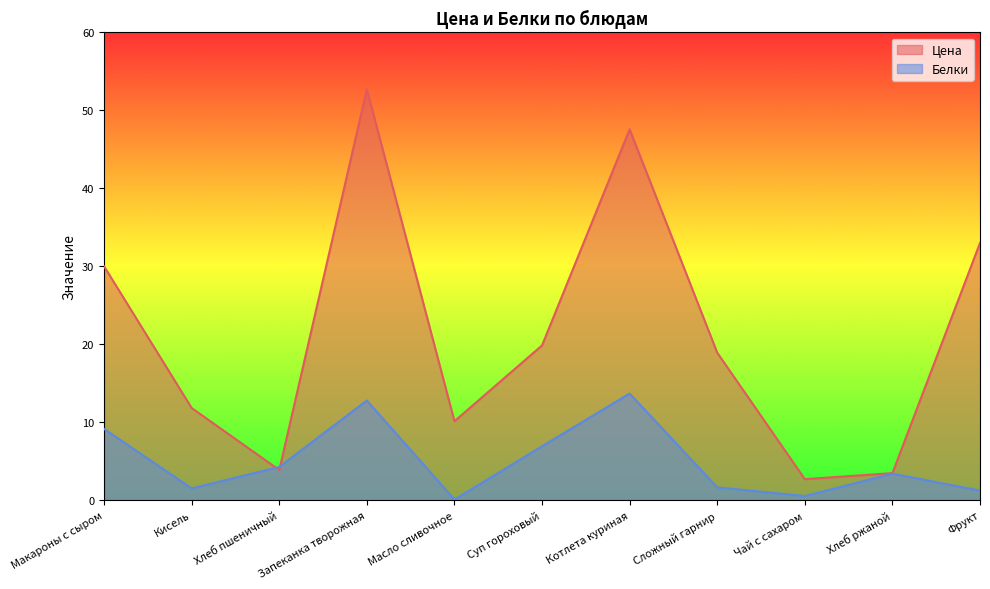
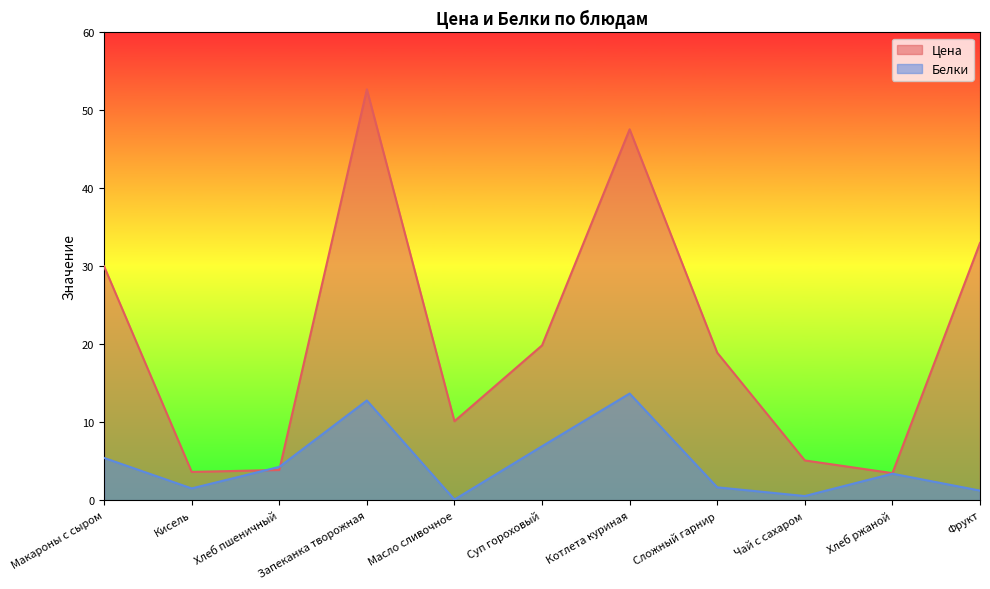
Белки, Макароны с сыром: 9 -> 5
Цена, Кисель: 12 -> 4
Цена, Чай с сахаром: 3 -> 5
